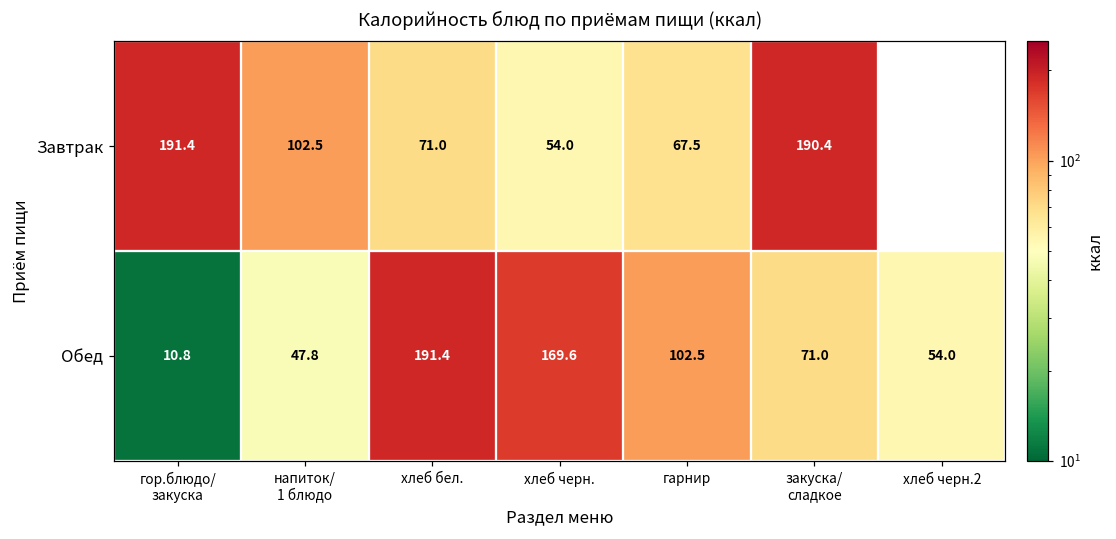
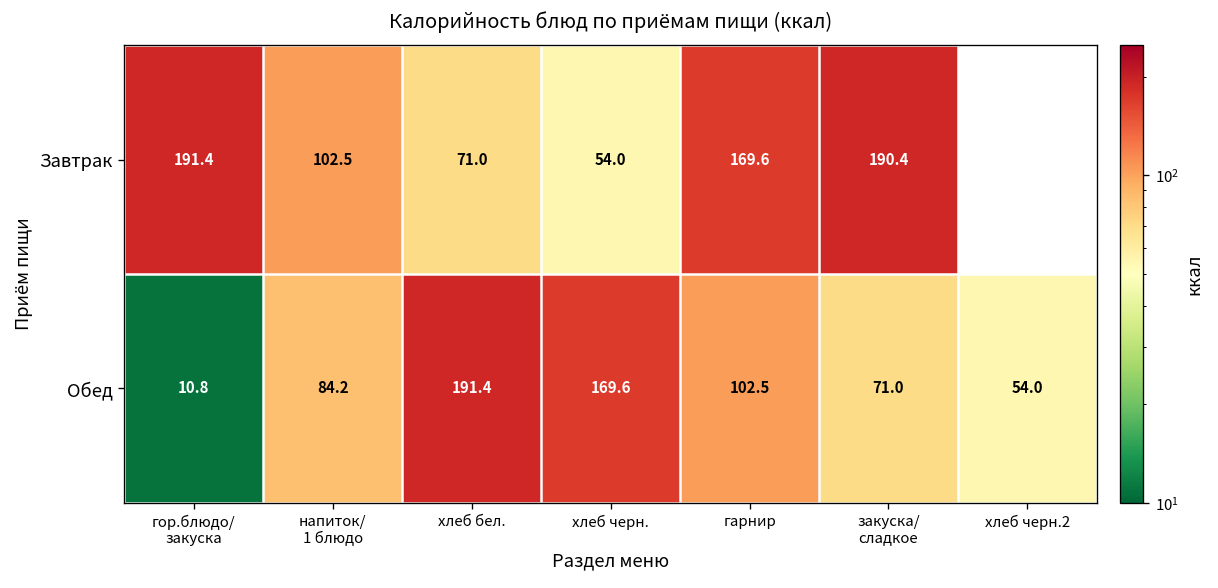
Завтрак, гарнир: 67.5 -> 169.6
Обед, напиток/ 1 блюдо: 47.8 -> 84.2
